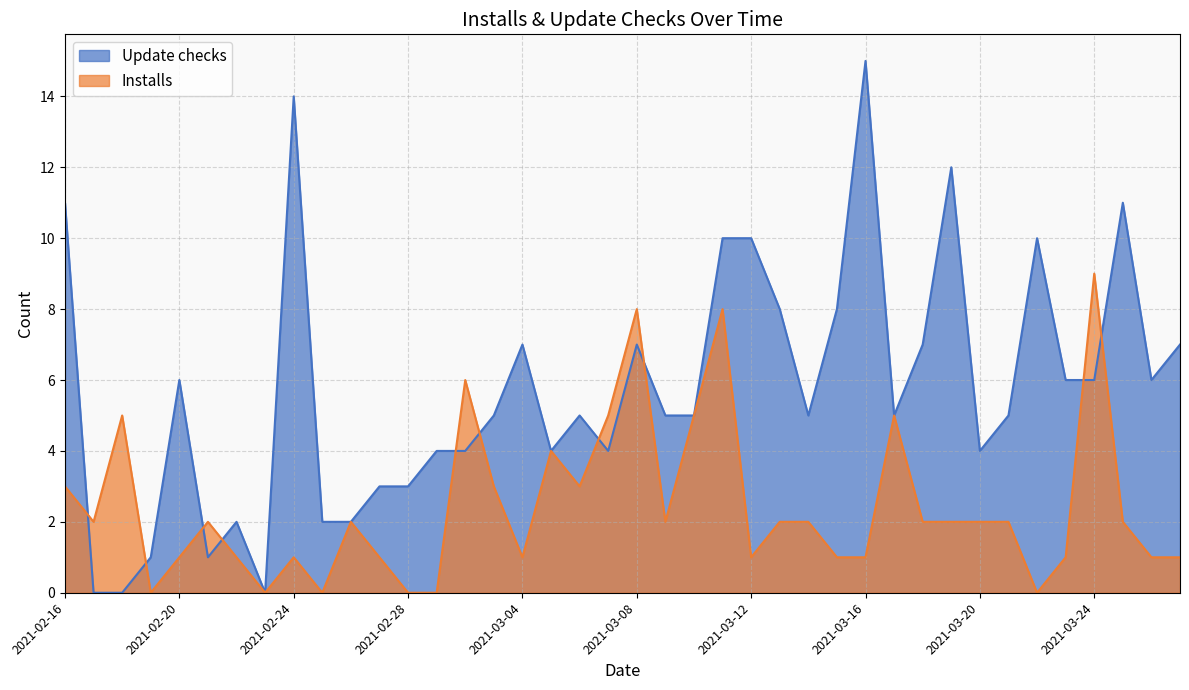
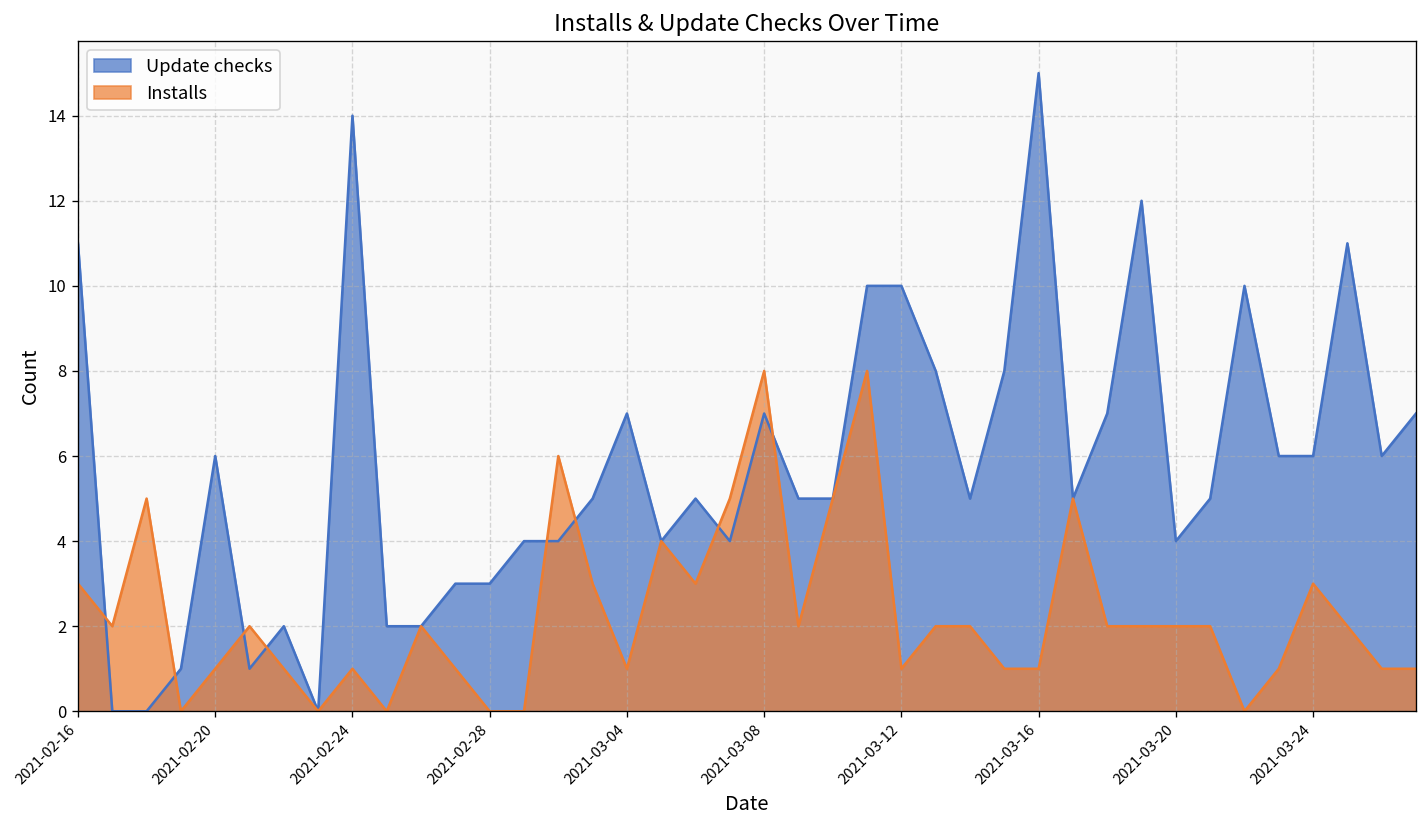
Installs, 2021-03-24: 9 -> 3
